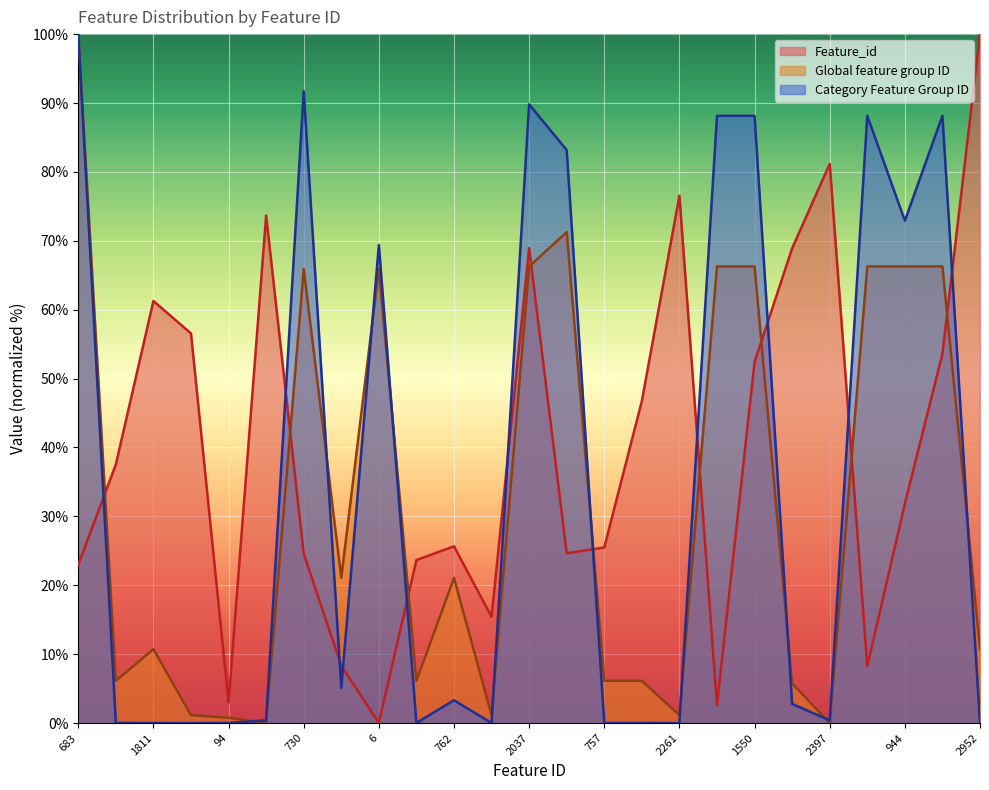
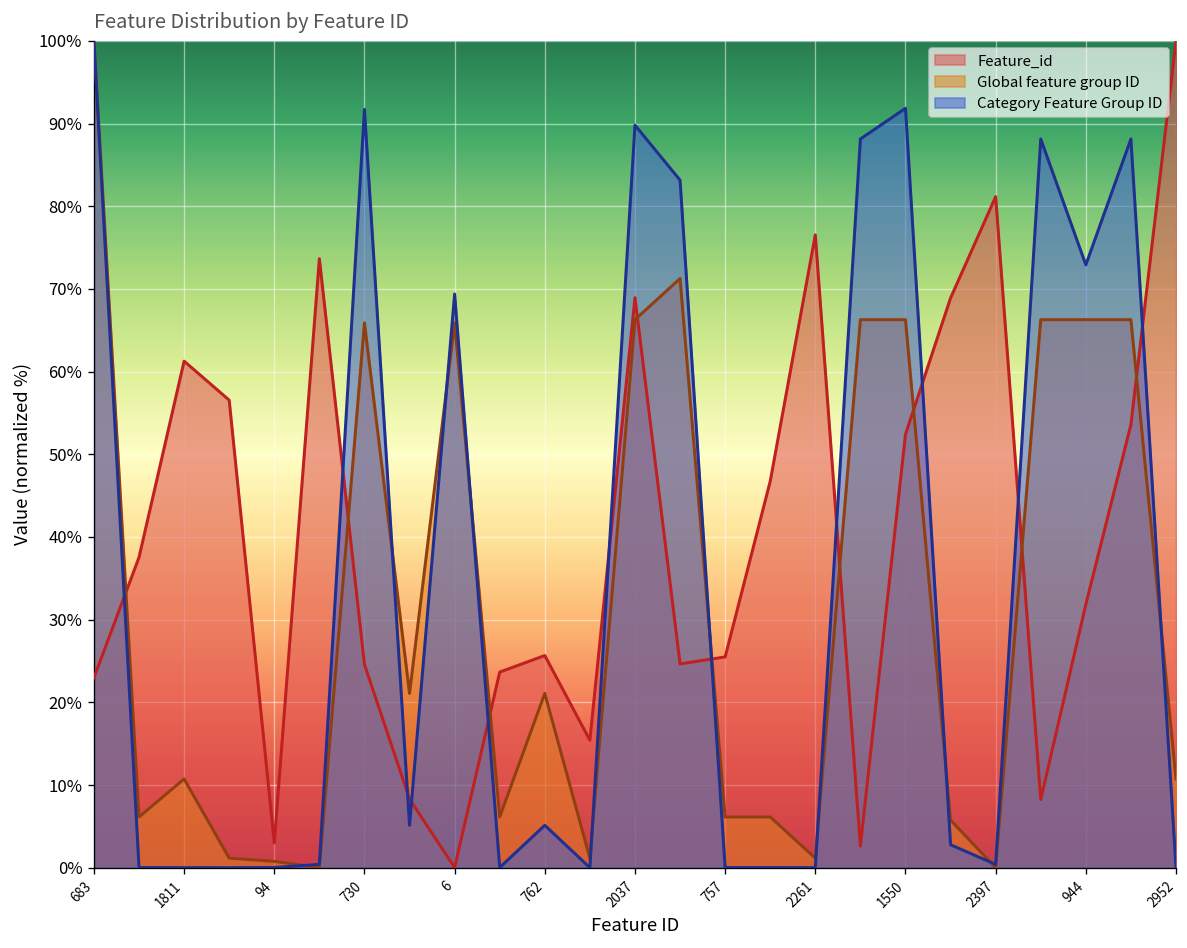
Category Feature Group ID, 762: 3% -> 5%
Category Feature Group ID, 1550: 88% -> 92%
